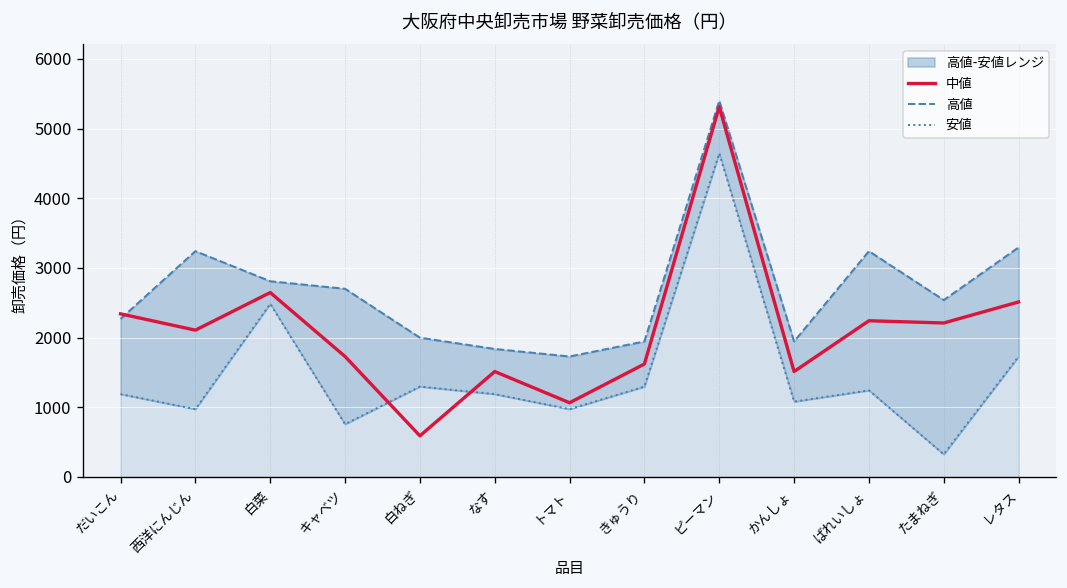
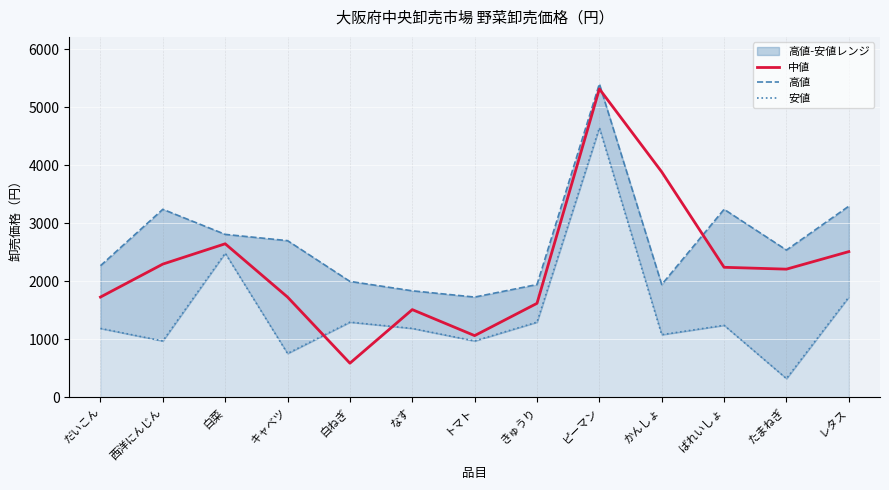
中値, だいこん: 2300 -> 1700
中値, 西洋にんじん: 2100 -> 2300
中値, かんしょ: 1500 -> 3900
